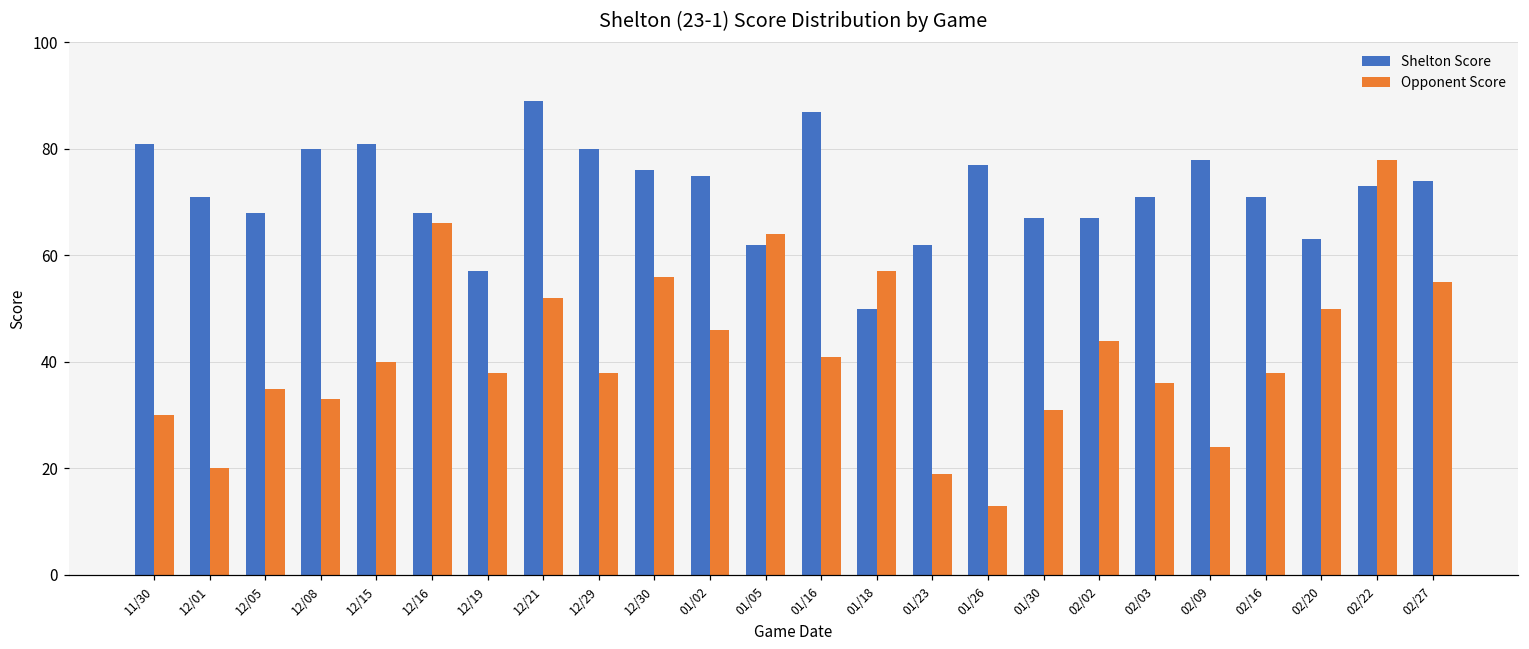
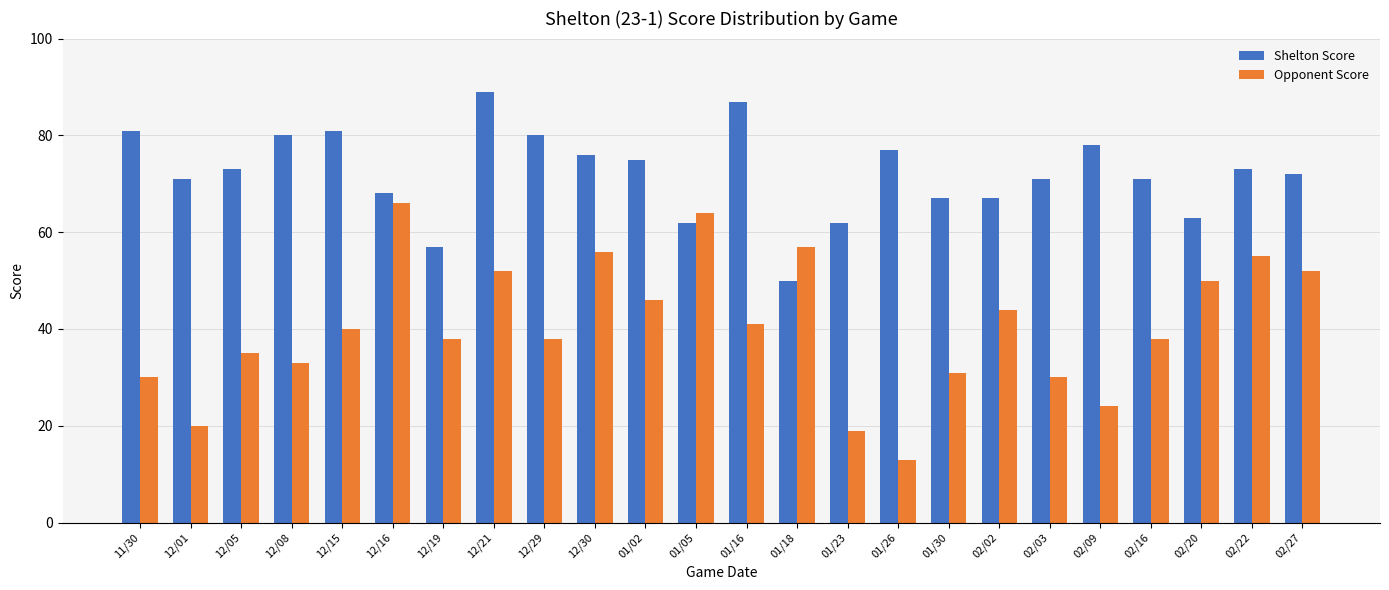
Shelton Score, 12/05: 68 -> 73
Opponent Score, 02/03: 36 -> 30
Opponent Score, 02/22: 78 -> 55
Shelton Score, 02/27: 74 -> 72
Opponent Score, 02/27: 55 -> 52
